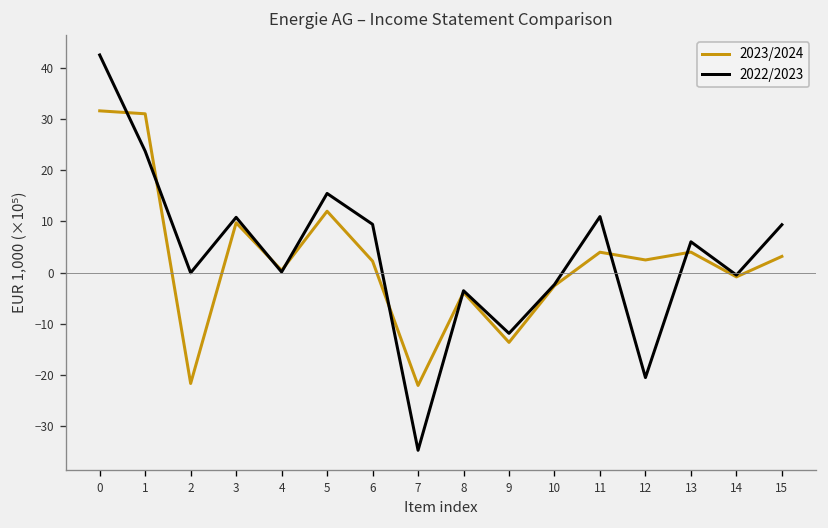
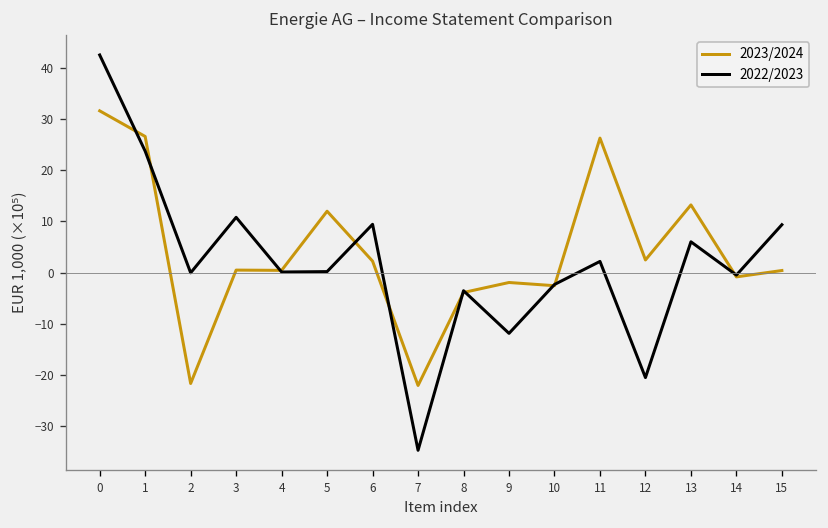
2023/2024, 1: 31 -> 27
2023/2024, 3: 10 -> 0
2022/2023, 5: 15 -> 0
2023/2024, 9: -14 -> -2
2023/2024, 11: 4 -> 26
2022/2023, 11: 11 -> 2
2023/2024, 13: 4 -> 13
2023/2024, 15: 3 -> 0
